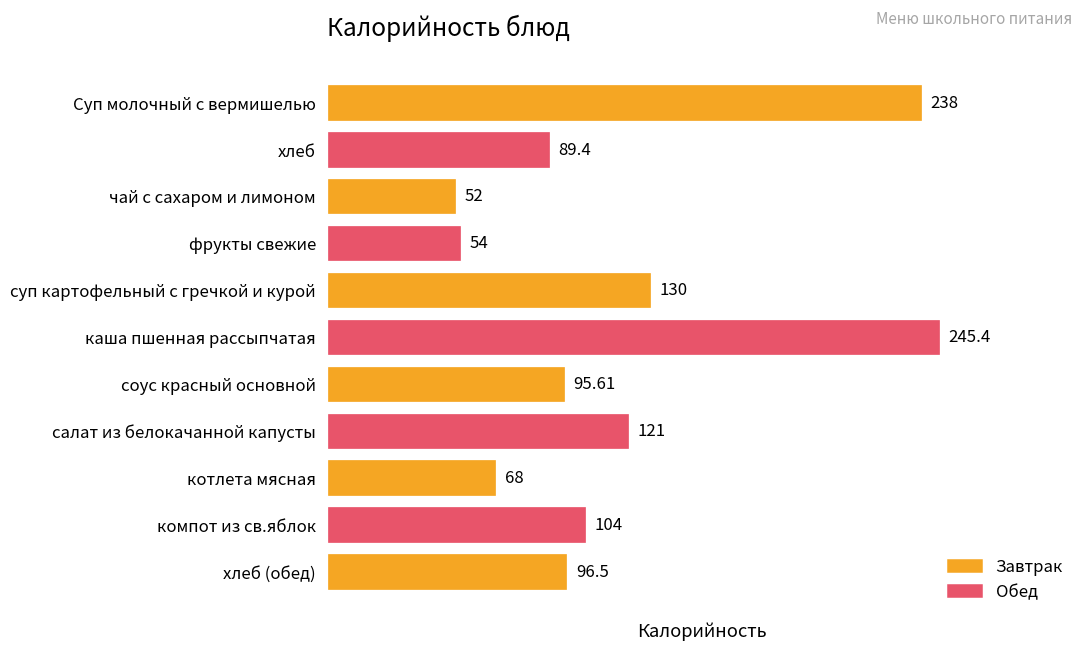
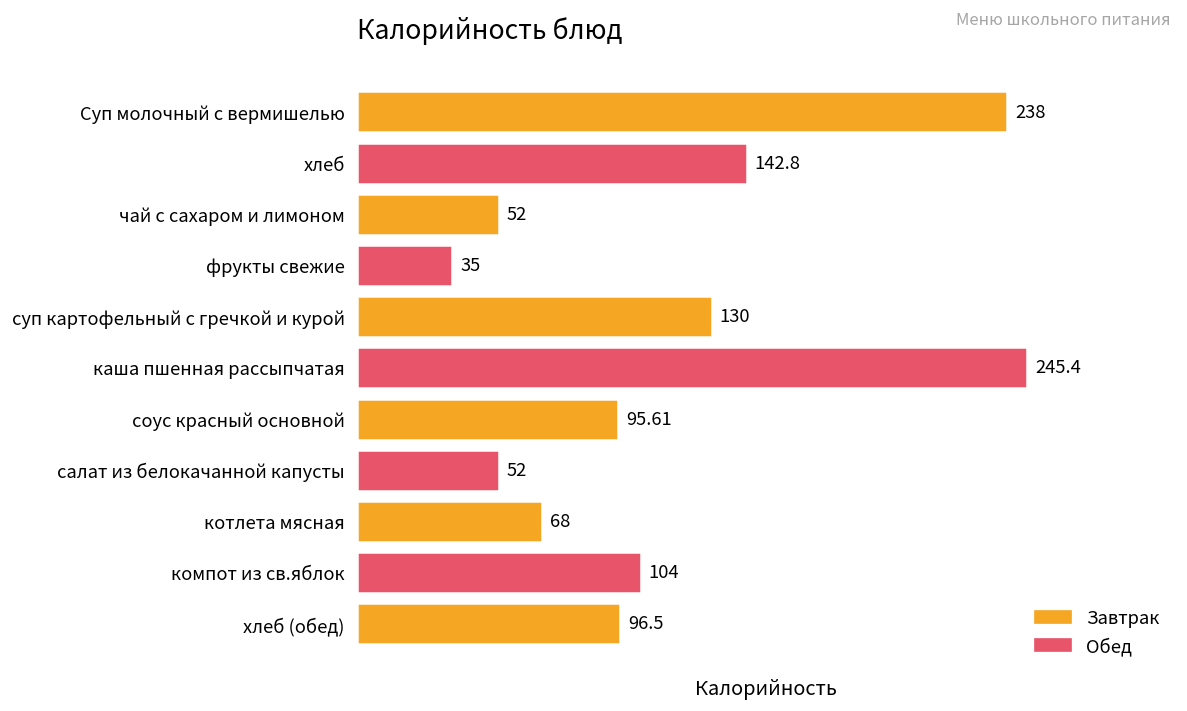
хлеб: 89.4 -> 142.8
фрукты свежие: 54 -> 35
салат из белокачанной капусты: 121 -> 52
